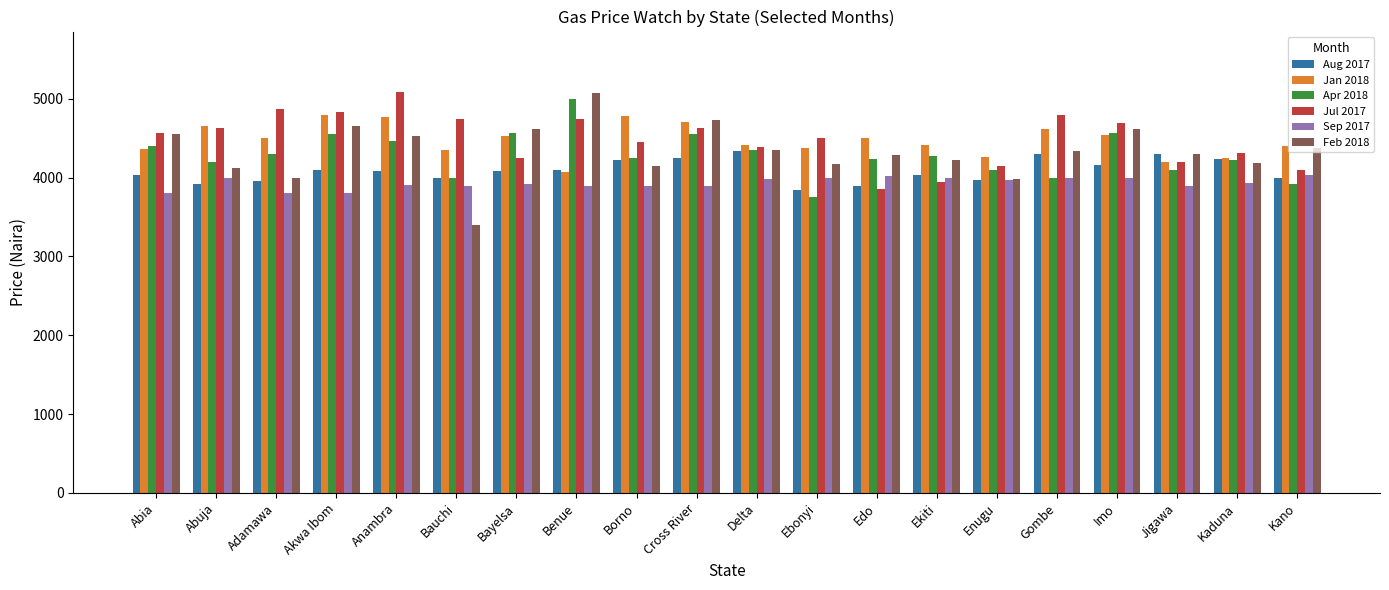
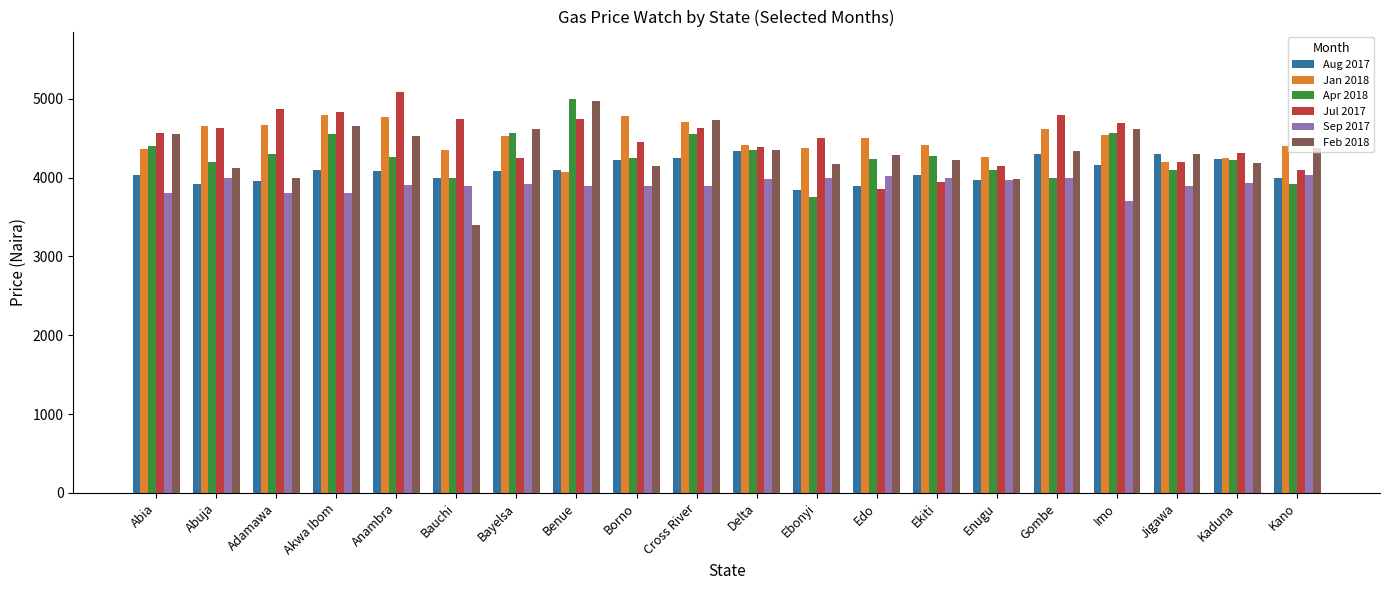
Jan 2018, Adamawa: 4500 -> 4700
Apr 2018, Anambra: 4500 -> 4300
Feb 2018, Benue: 5100 -> 5000
Sep 2017, Imo: 4000 -> 3700
